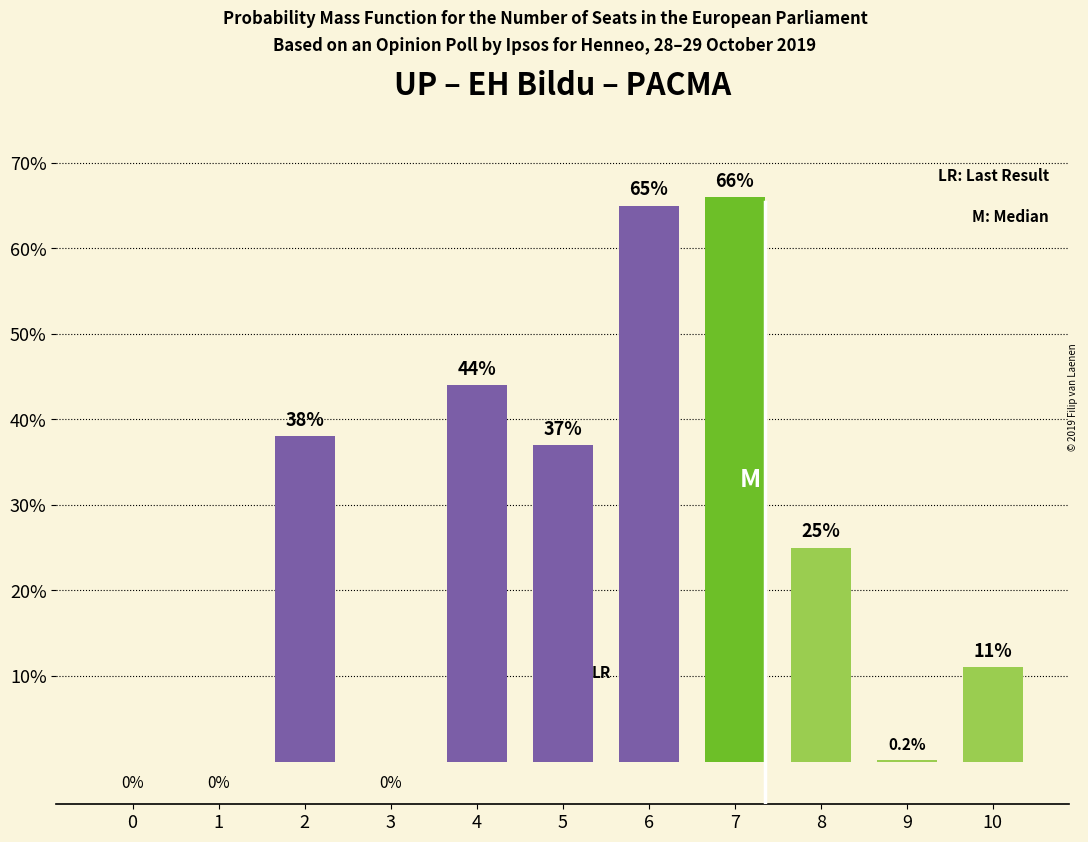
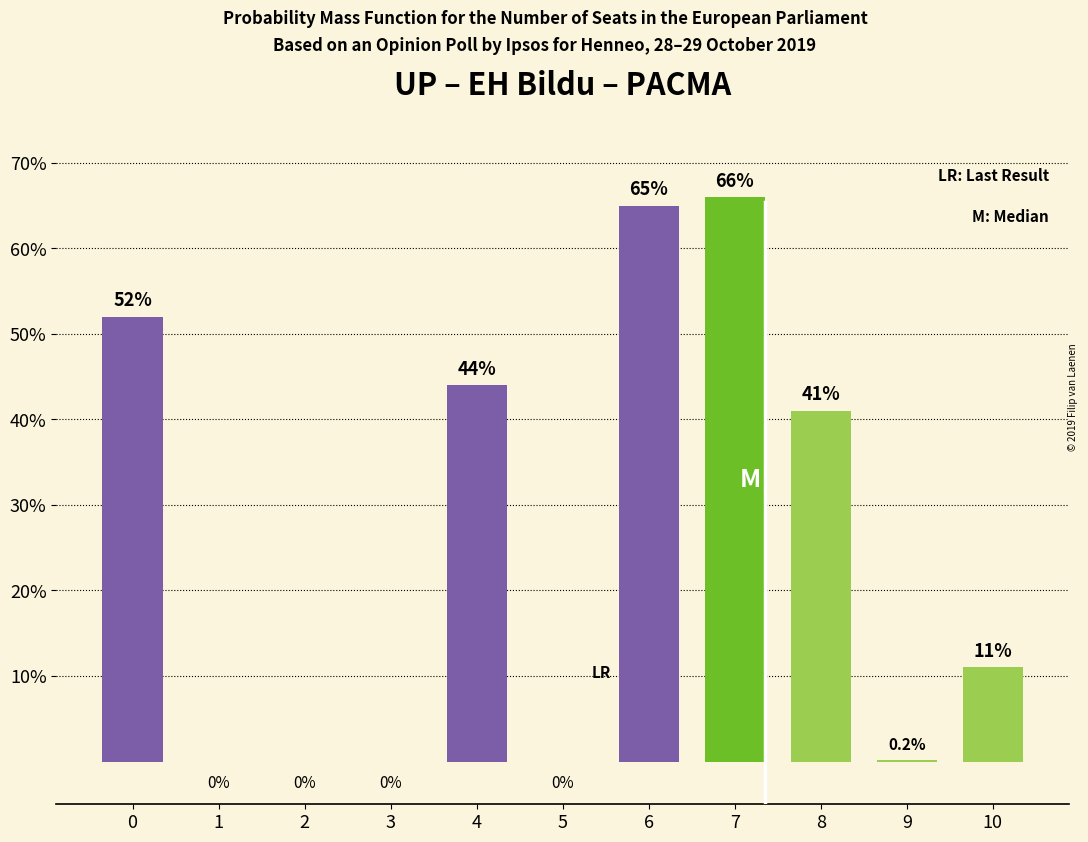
0: 0% -> 52%
2: 38% -> 0%
5: 37% -> 0%
8: 25% -> 41%
